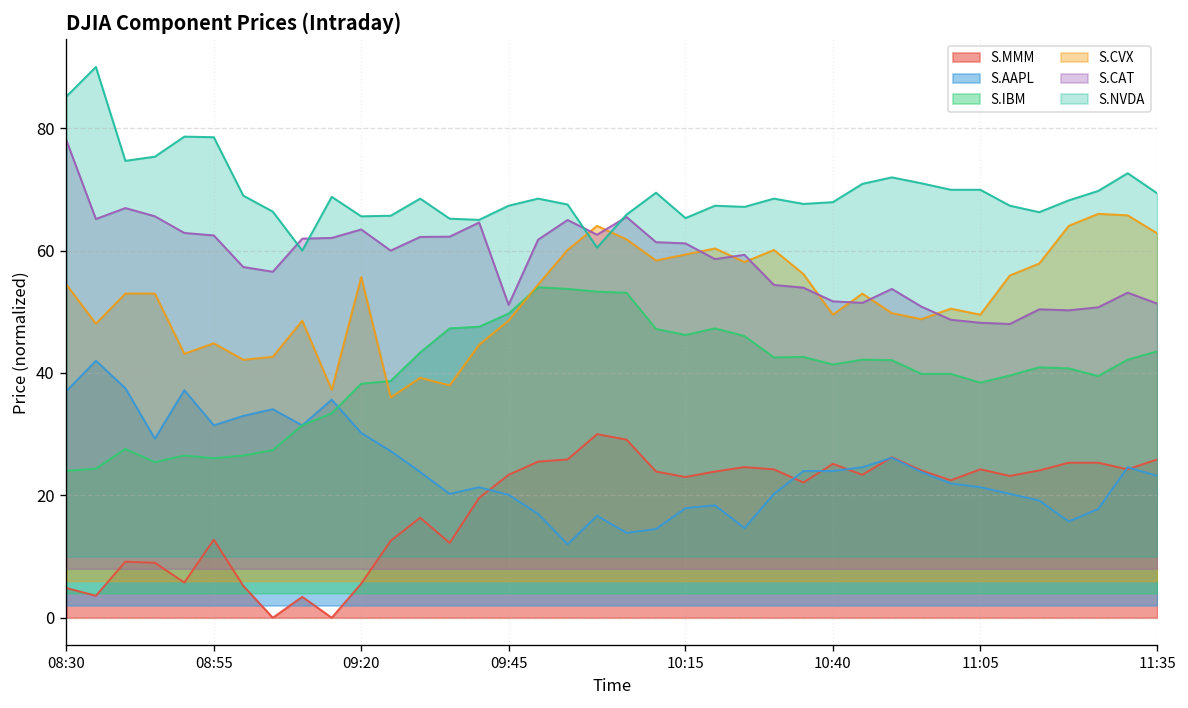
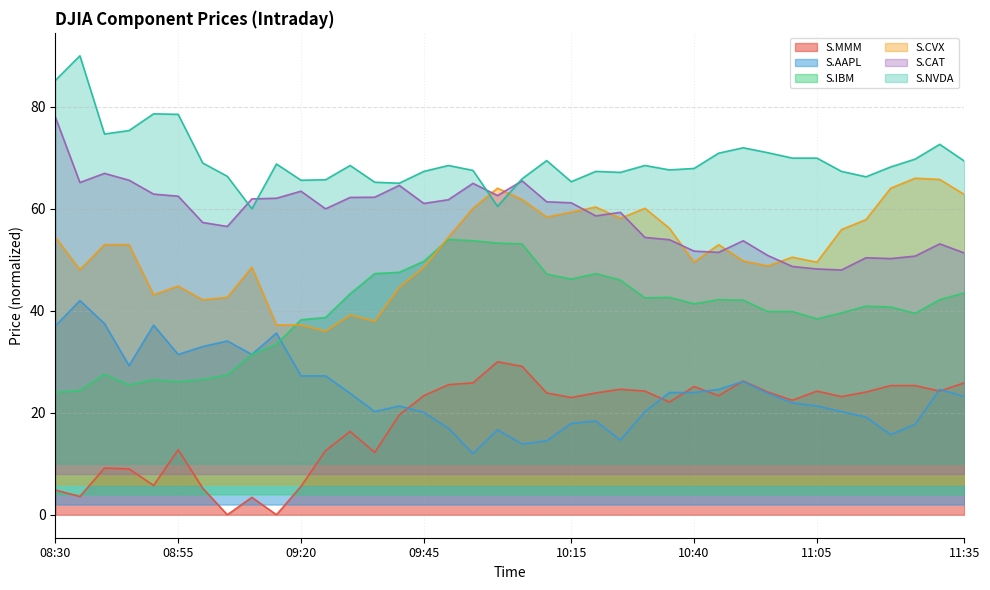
S.AAPL, 09:20: 30 -> 27
S.CVX, 09:20: 56 -> 37
S.CAT, 09:45: 51 -> 61
